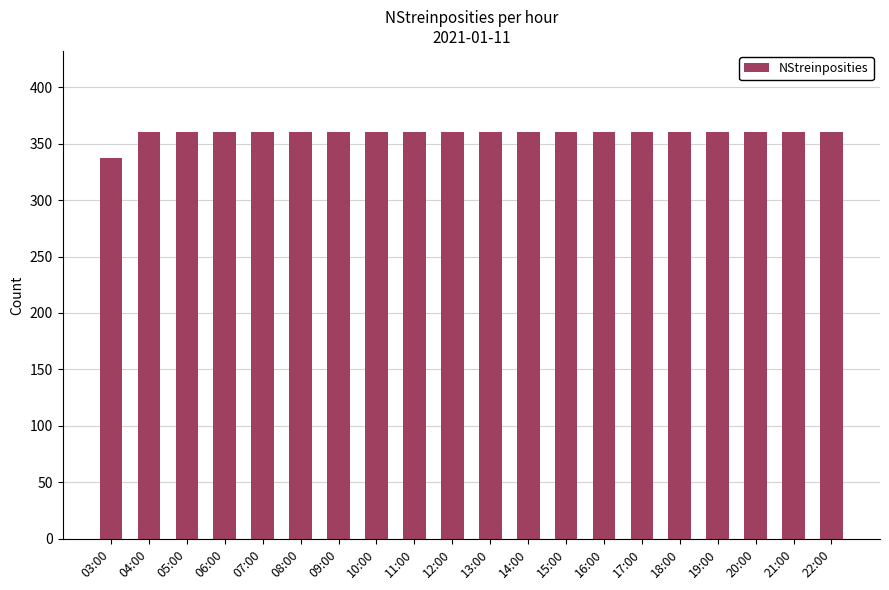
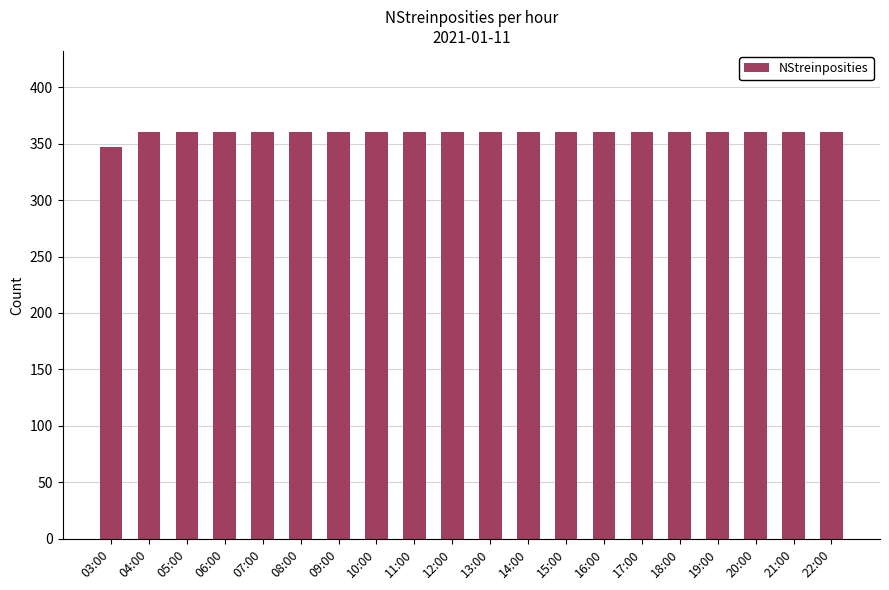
03:00: 337 -> 347
